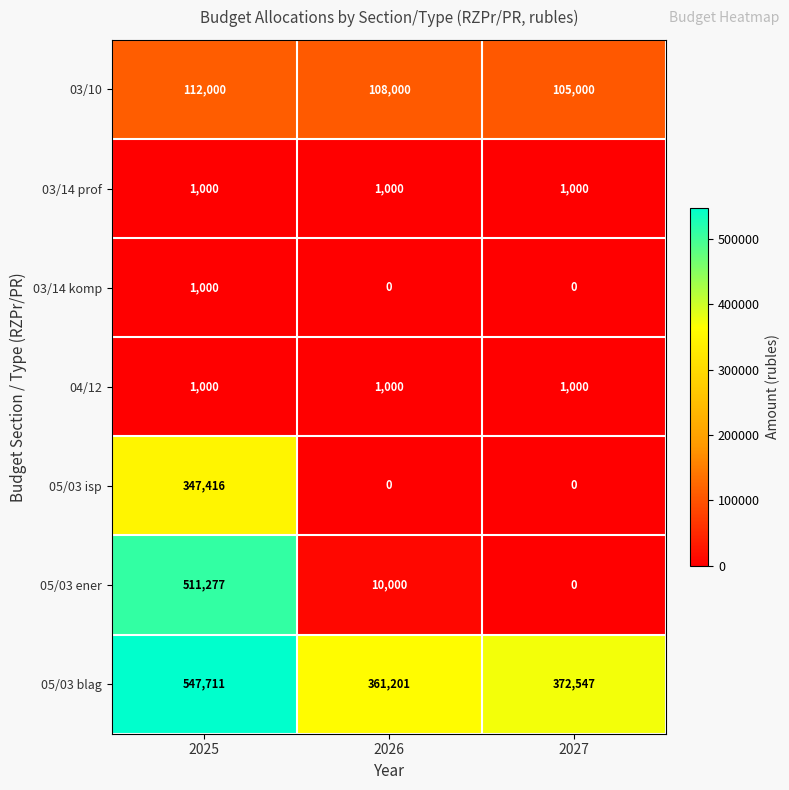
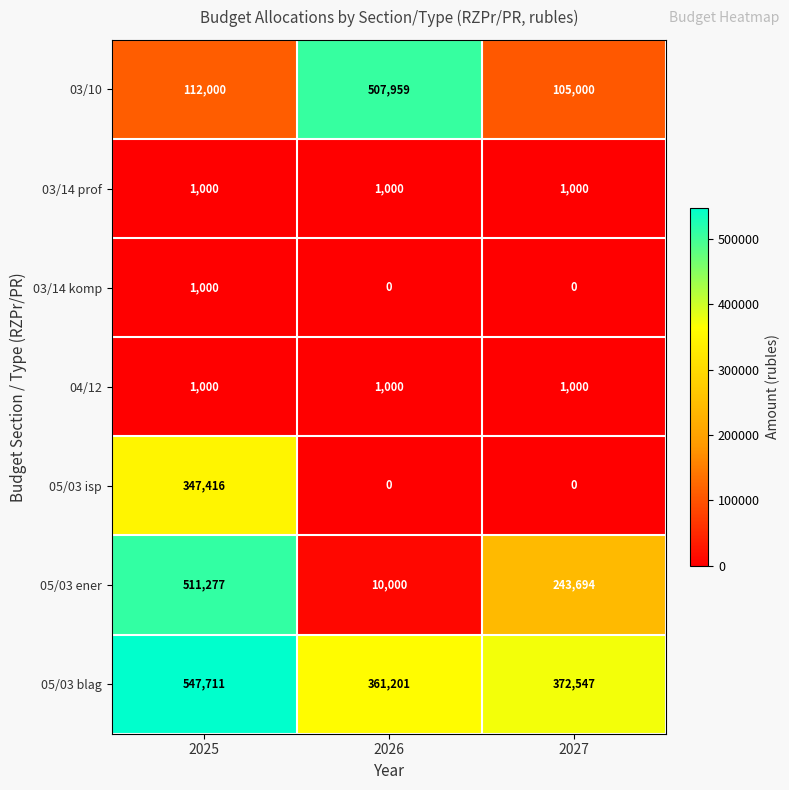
03/10, 2026: 108,000 -> 507,959
05/03 ener, 2027: 0 -> 243,694
